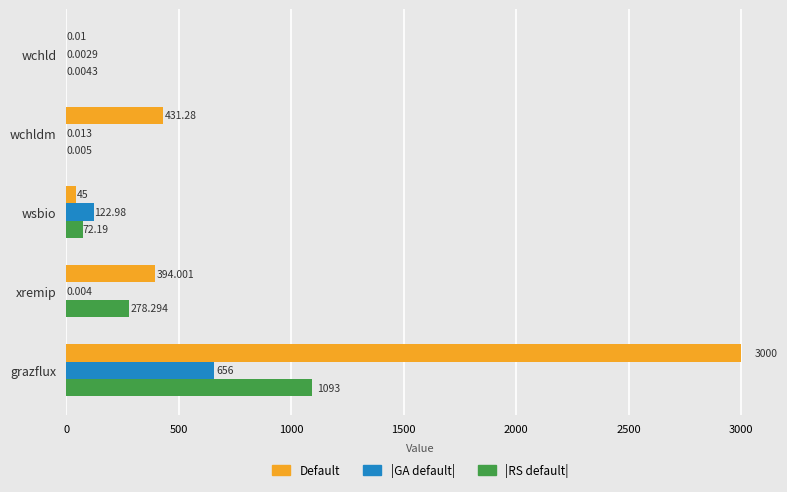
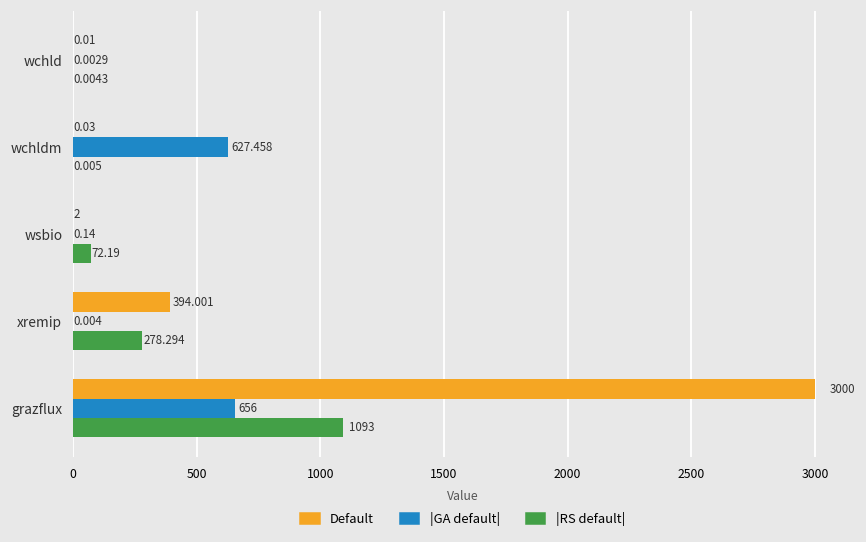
Default, wchldm: 431.28 -> 0.03
|GA default|, wchldm: 0.013 -> 627.458
Default, wsbio: 45 -> 2
|GA default|, wsbio: 122.98 -> 0.14
